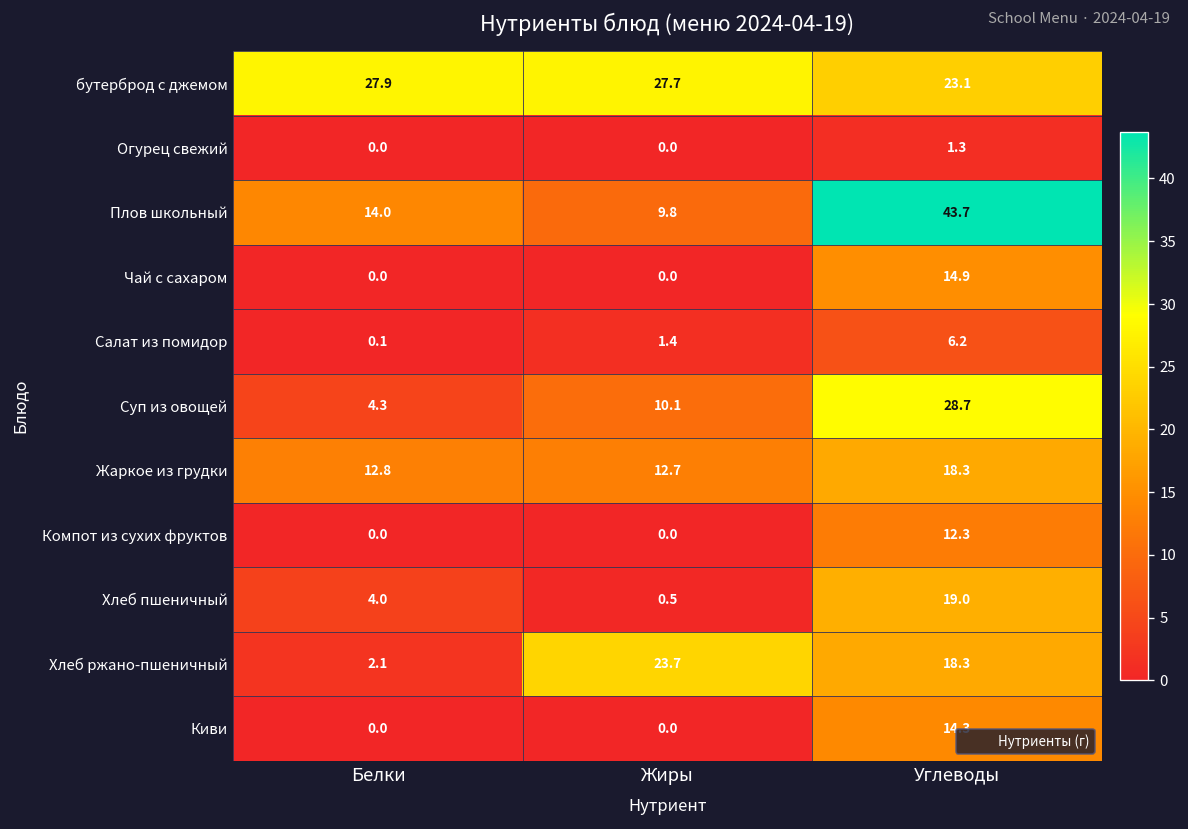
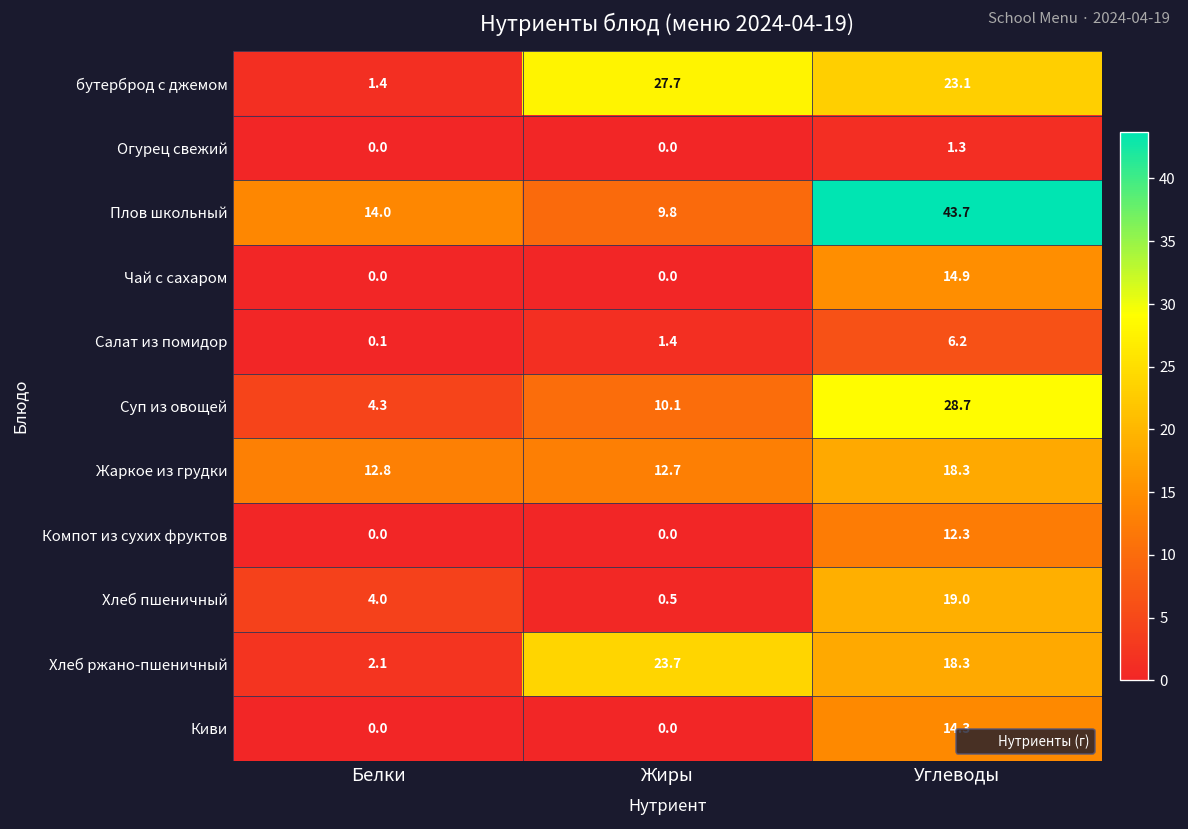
бутерброд с джемом, Белки: 27.9 -> 1.4
